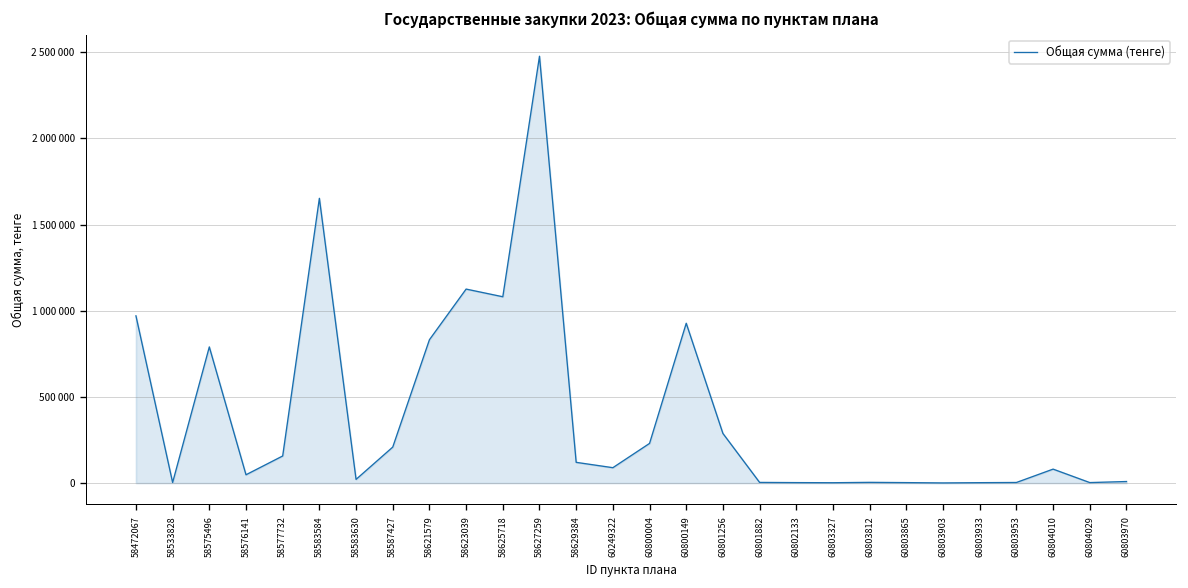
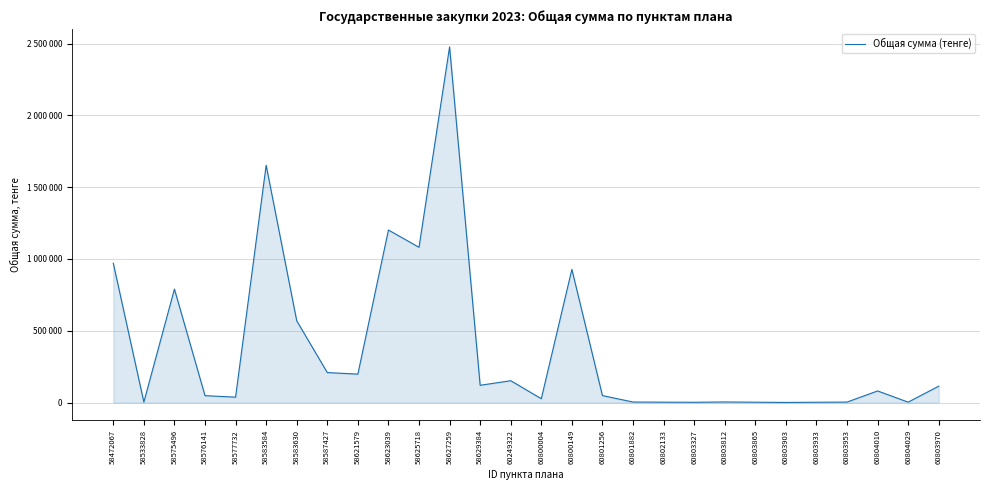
58577732: 160000 -> 40000
58583630: 20000 -> 570000
58621579: 830000 -> 200000
58623039: 1130000 -> 1200000
60249322: 90000 -> 150000
60800004: 230000 -> 30000
60801256: 290000 -> 50000
60803970: 10000 -> 110000
